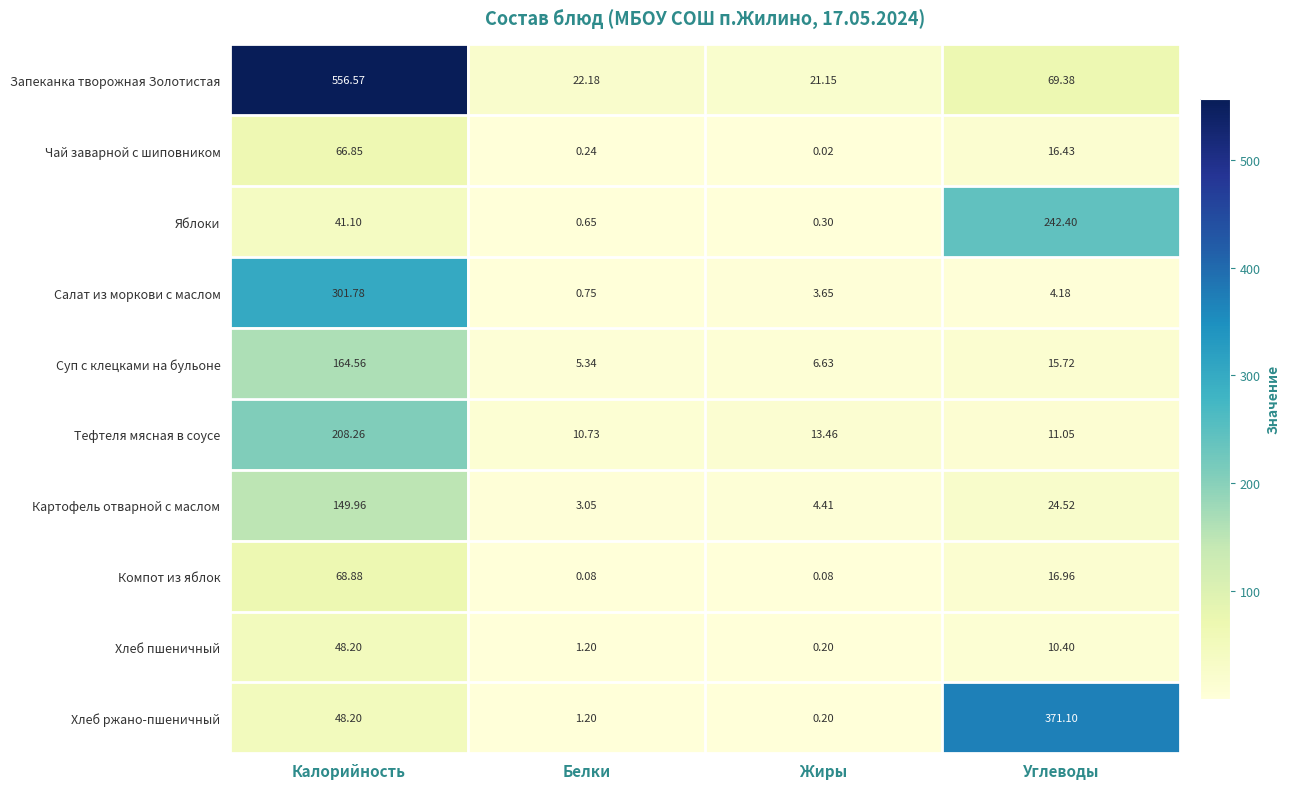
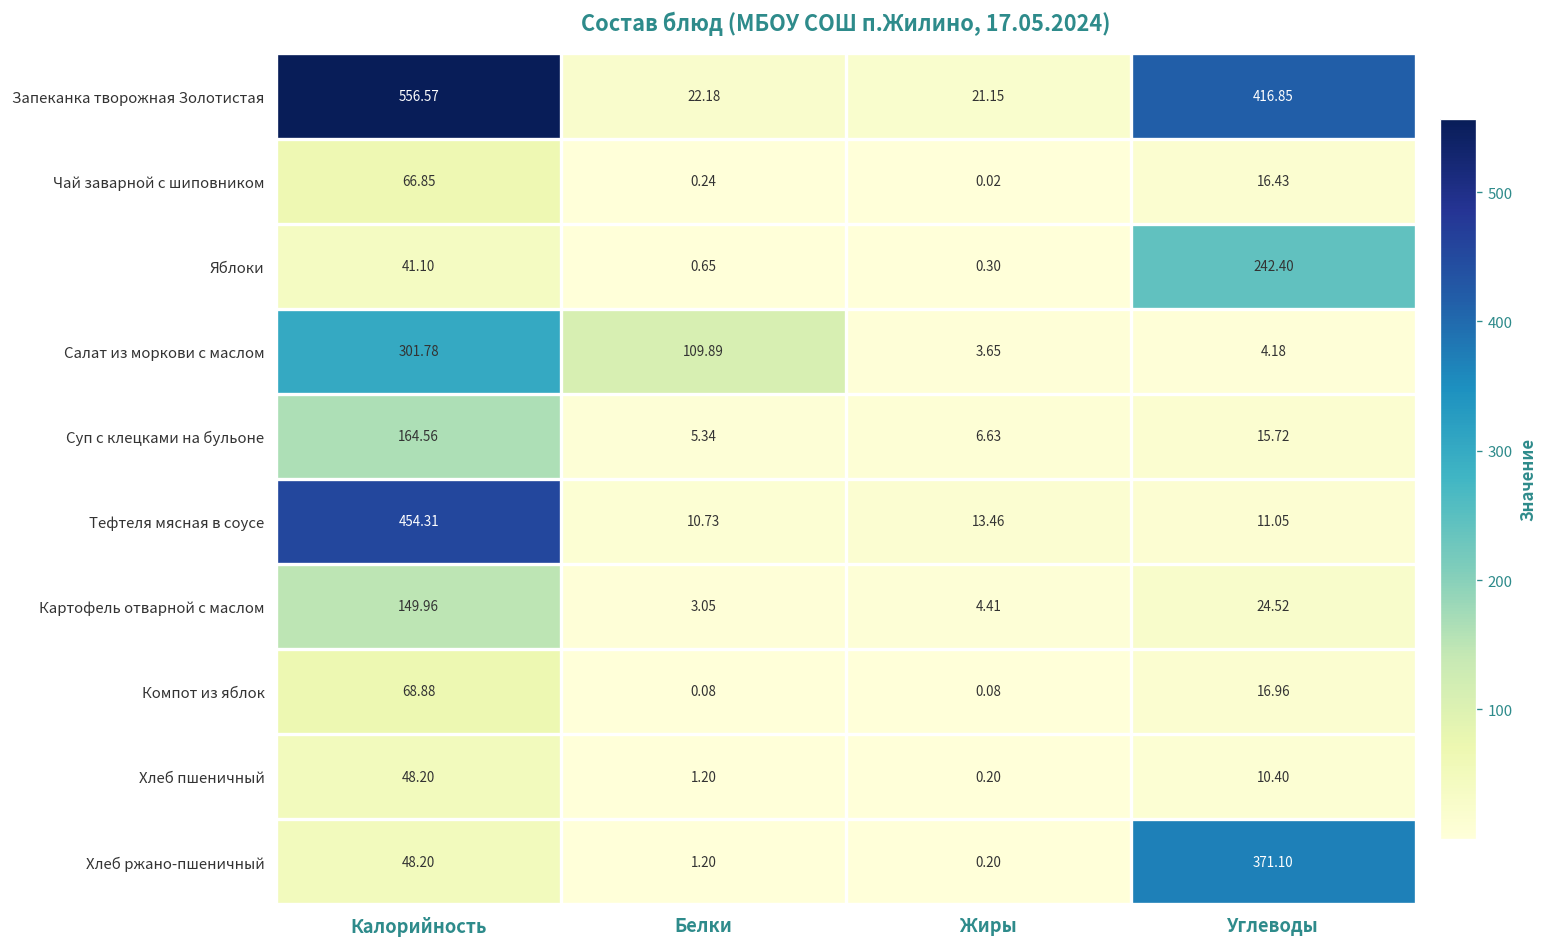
Запеканка творожная Золотистая, Углеводы: 69.38 -> 416.85
Салат из моркови с маслом, Белки: 0.75 -> 109.89
Тефтеля мясная в соусе, Калорийность: 208.26 -> 454.31
